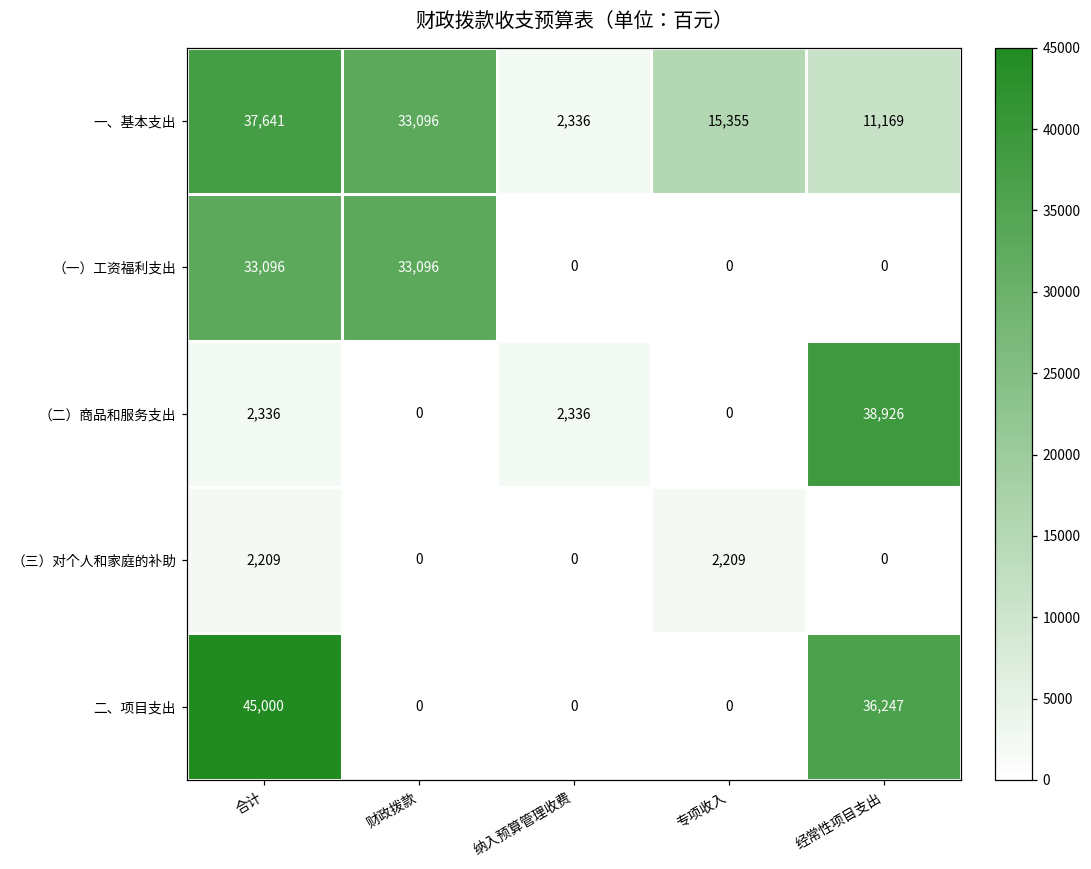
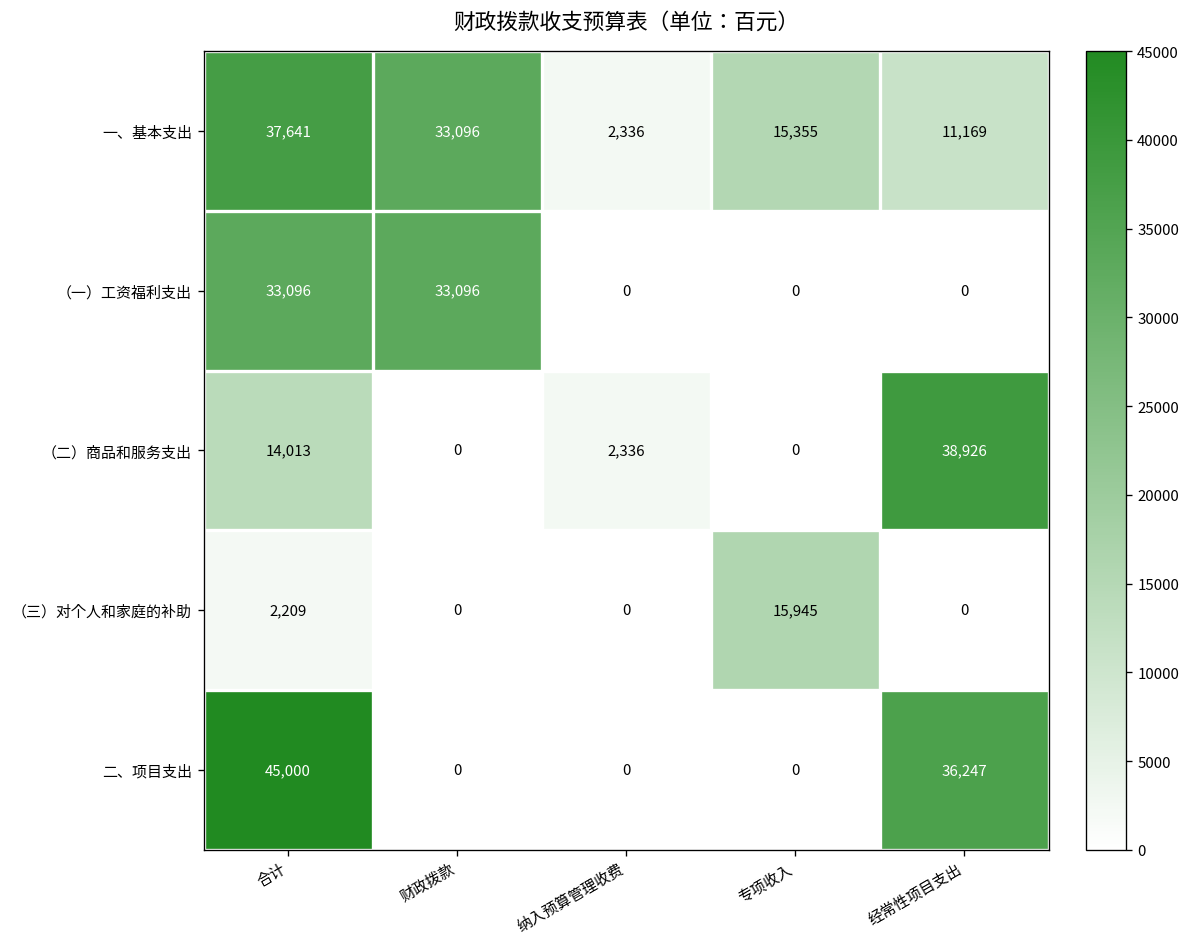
（二）商品和服务支出, 合计: 2,336 -> 14,013
（三）对个人和家庭的补助, 专项收入: 2,209 -> 15,945
